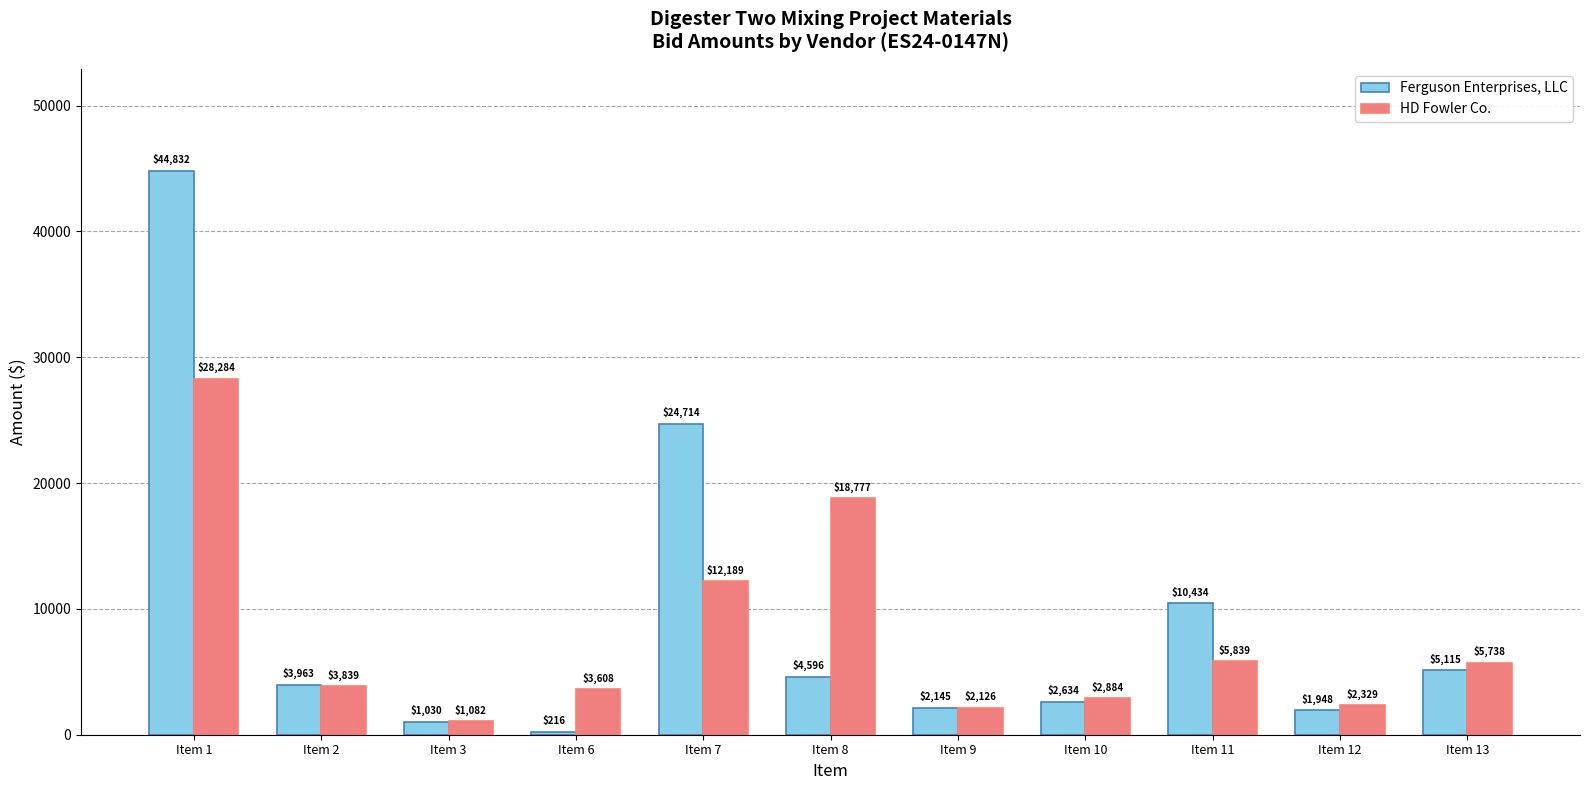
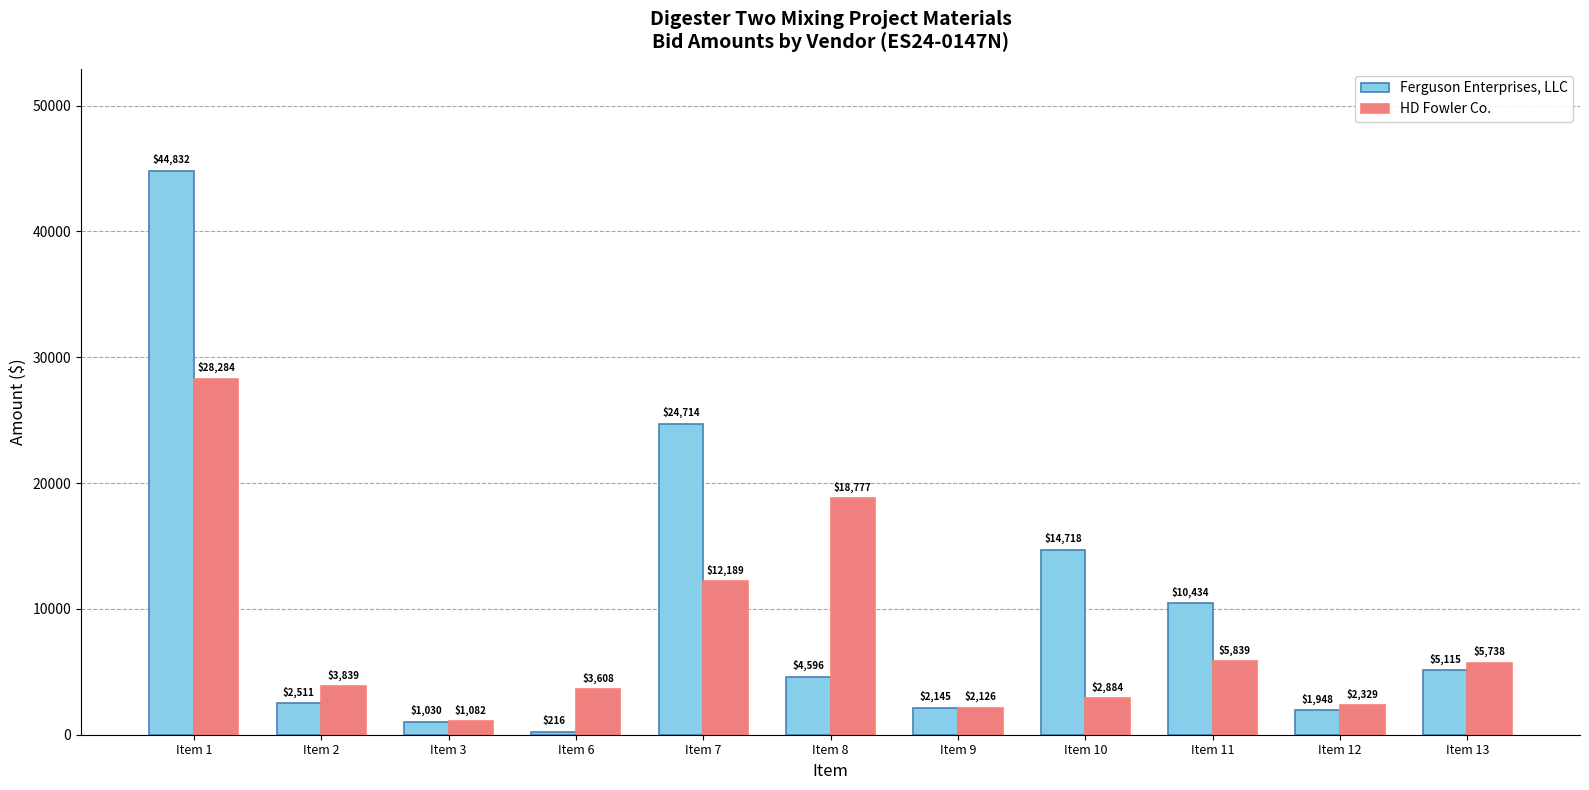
Ferguson Enterprises, LLC, Item 2: $3,963 -> $2,511
Ferguson Enterprises, LLC, Item 10: $2,634 -> $14,718
